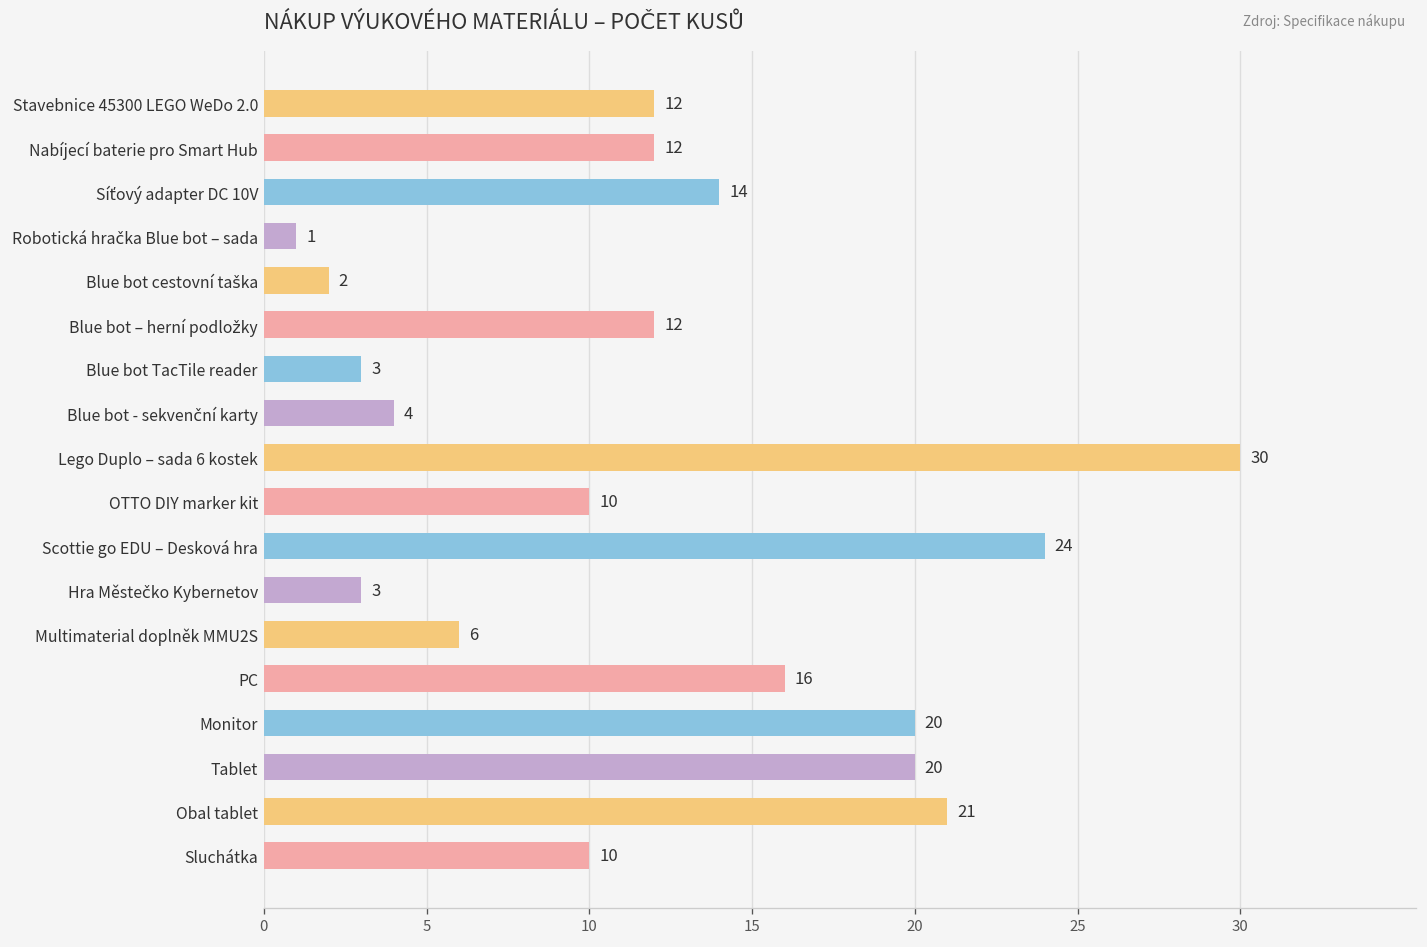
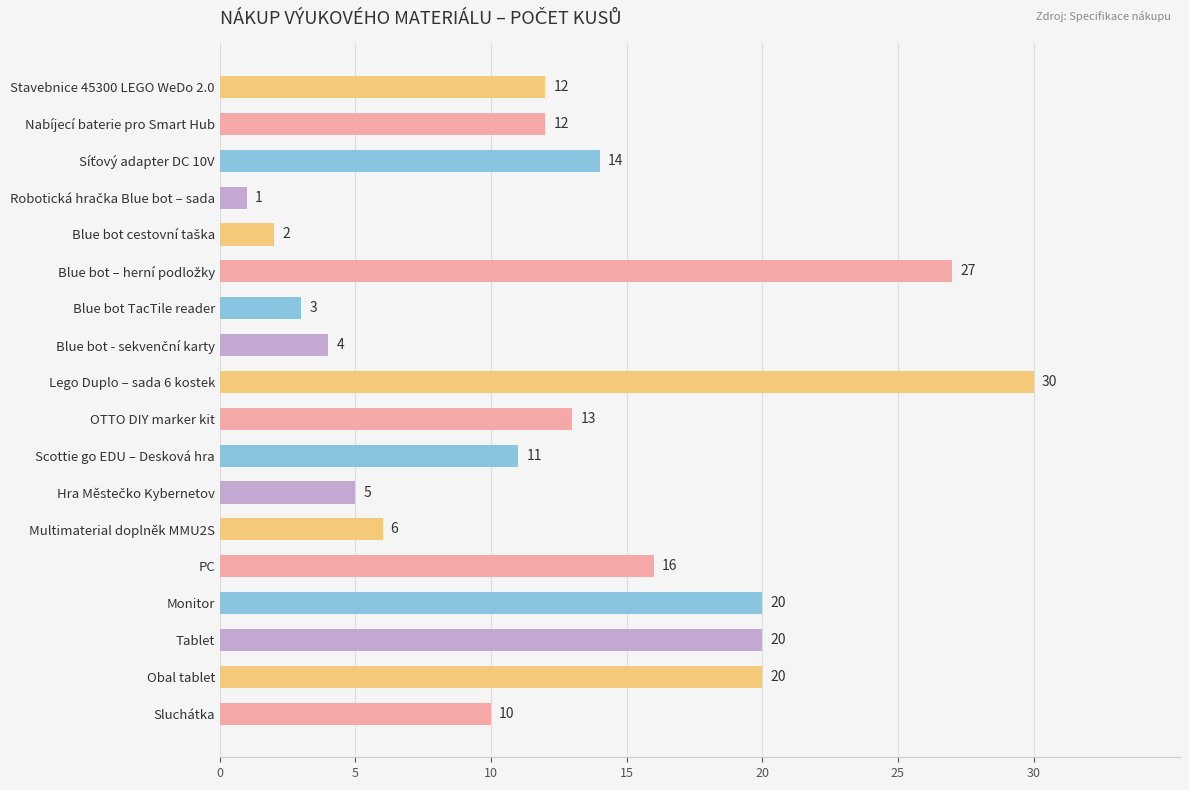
Blue bot – herní podložky: 12 -> 27
OTTO DIY marker kit: 10 -> 13
Scottie go EDU – Desková hra: 24 -> 11
Hra Městečko Kybernetov: 3 -> 5
Obal tablet: 21 -> 20
